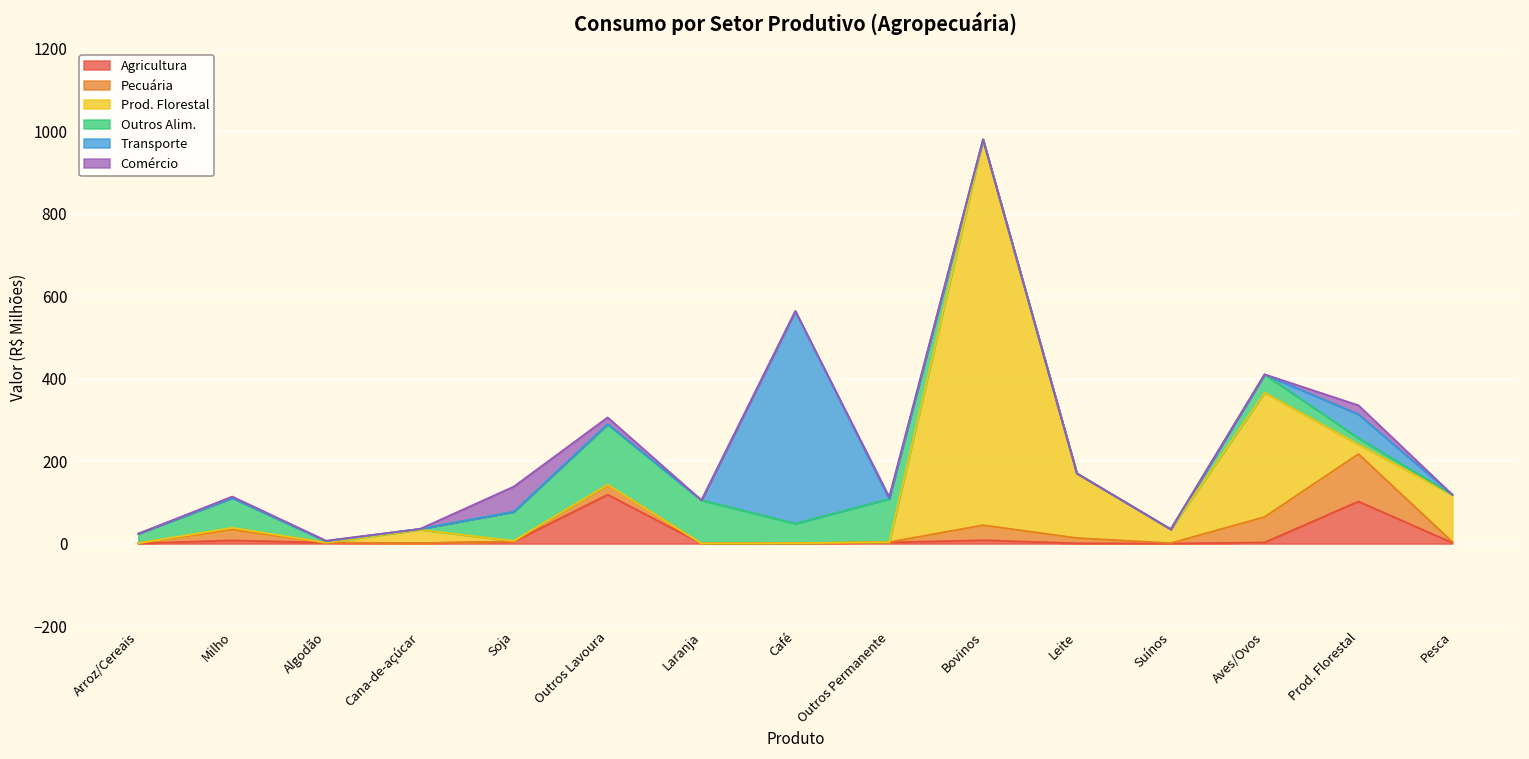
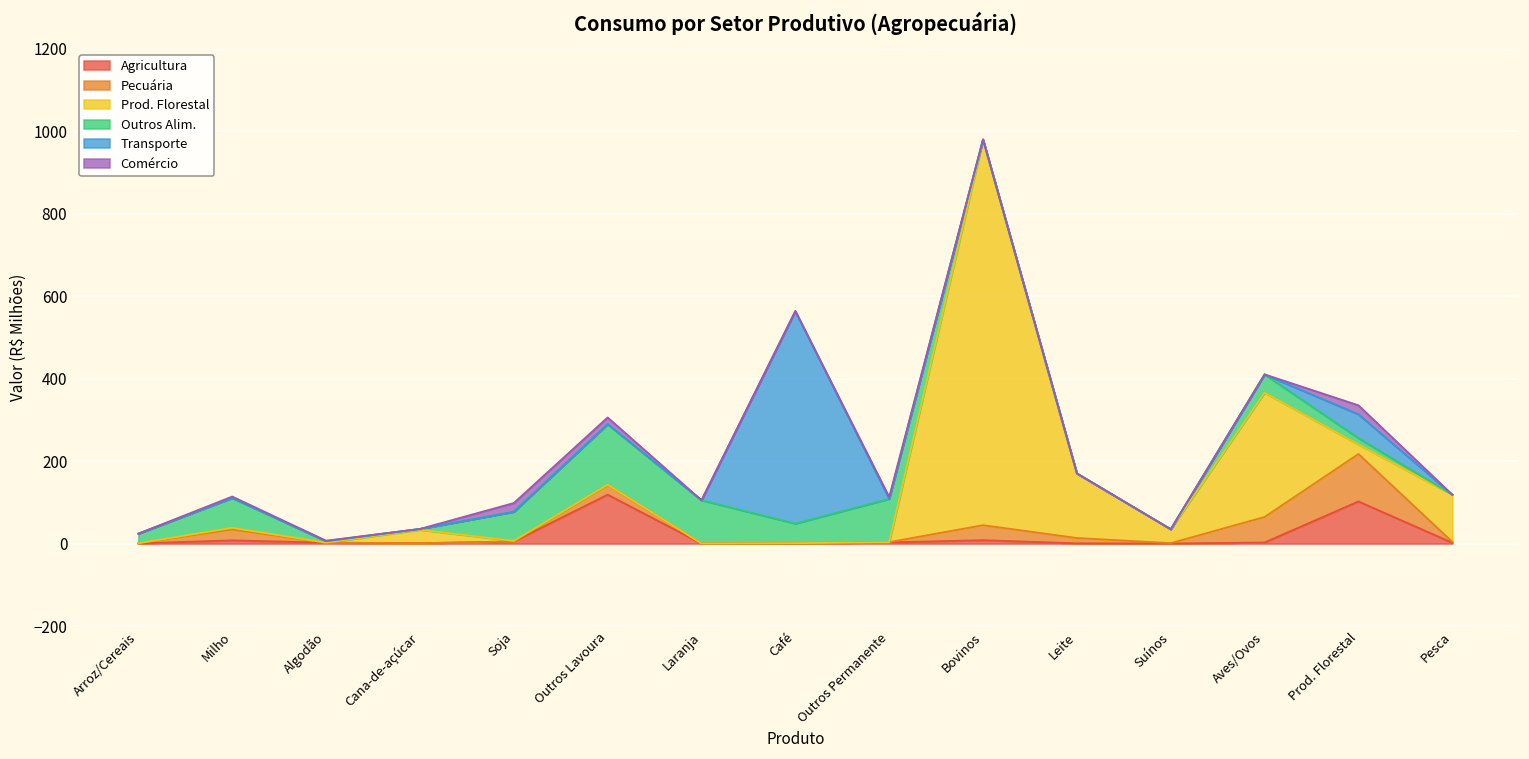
Comércio, Soja: 60 -> 20
